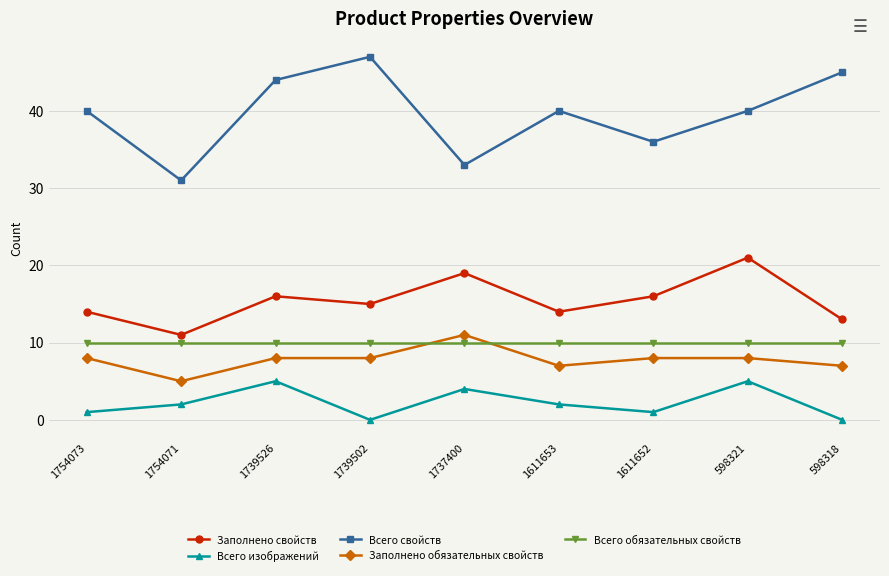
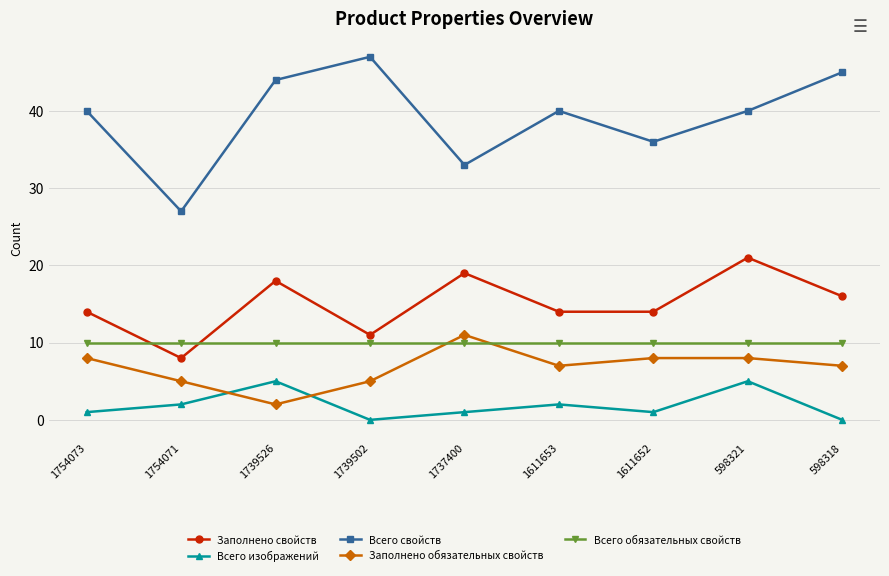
Заполнено свойств, 1754071: 11 -> 8
Всего свойств, 1754071: 31 -> 27
Заполнено свойств, 1739526: 16 -> 18
Заполнено обязательных свойств, 1739526: 8 -> 2
Заполнено свойств, 1739502: 15 -> 11
Заполнено обязательных свойств, 1739502: 8 -> 5
Всего изображений, 1737400: 4 -> 1
Заполнено свойств, 1611652: 16 -> 14
Заполнено свойств, 598318: 13 -> 16
